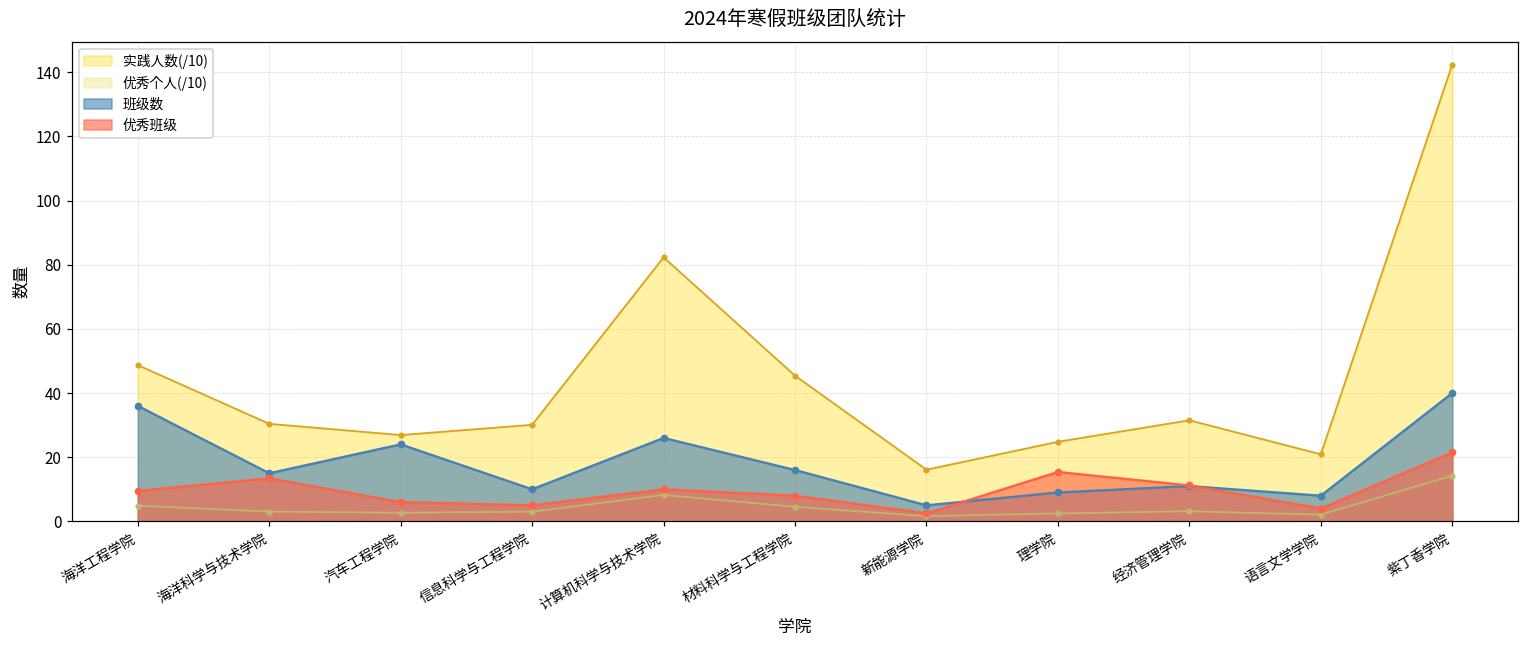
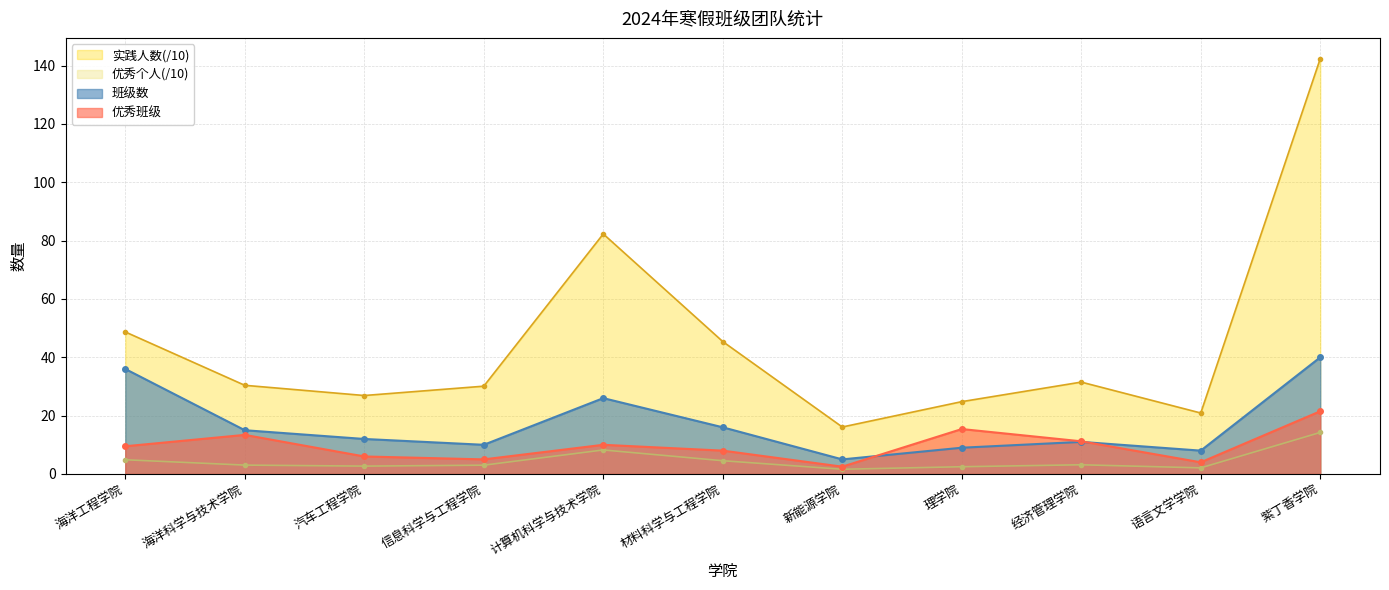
班级数, 汽车工程学院: 24 -> 12
